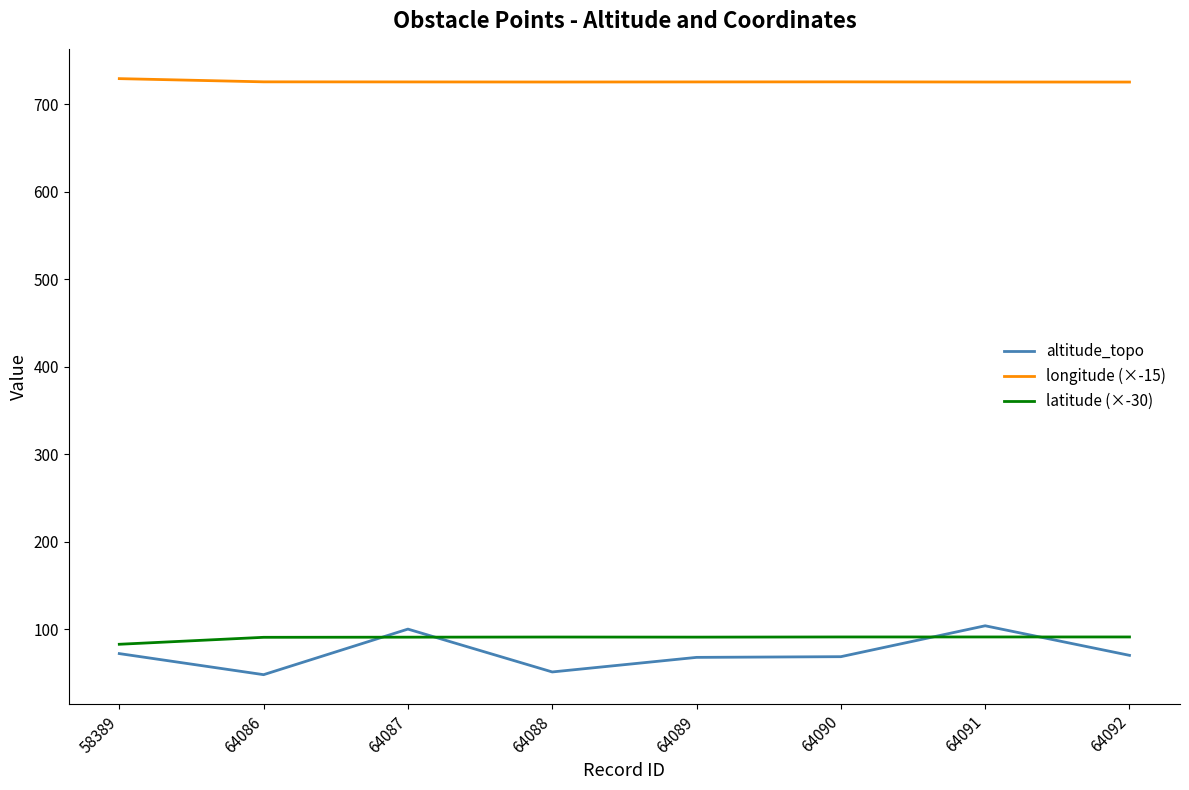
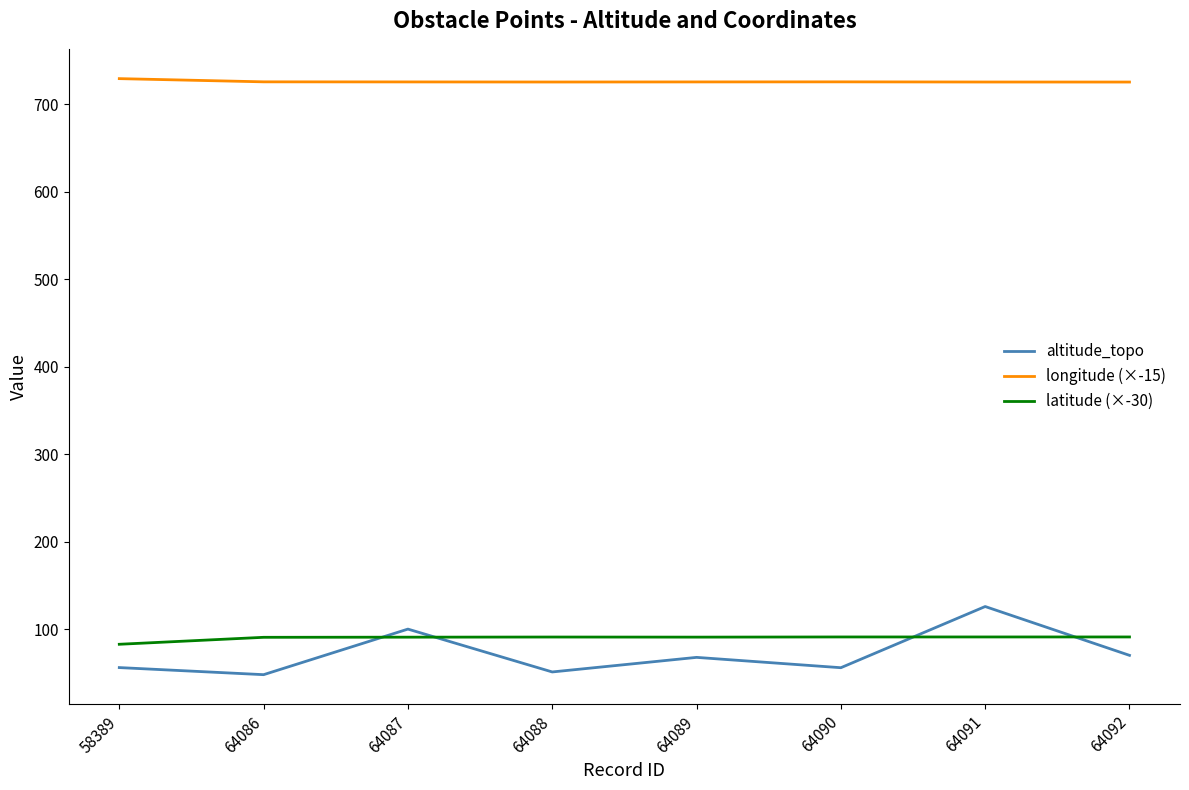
altitude_topo, 58389: 70 -> 60
altitude_topo, 64090: 70 -> 60
altitude_topo, 64091: 100 -> 130
